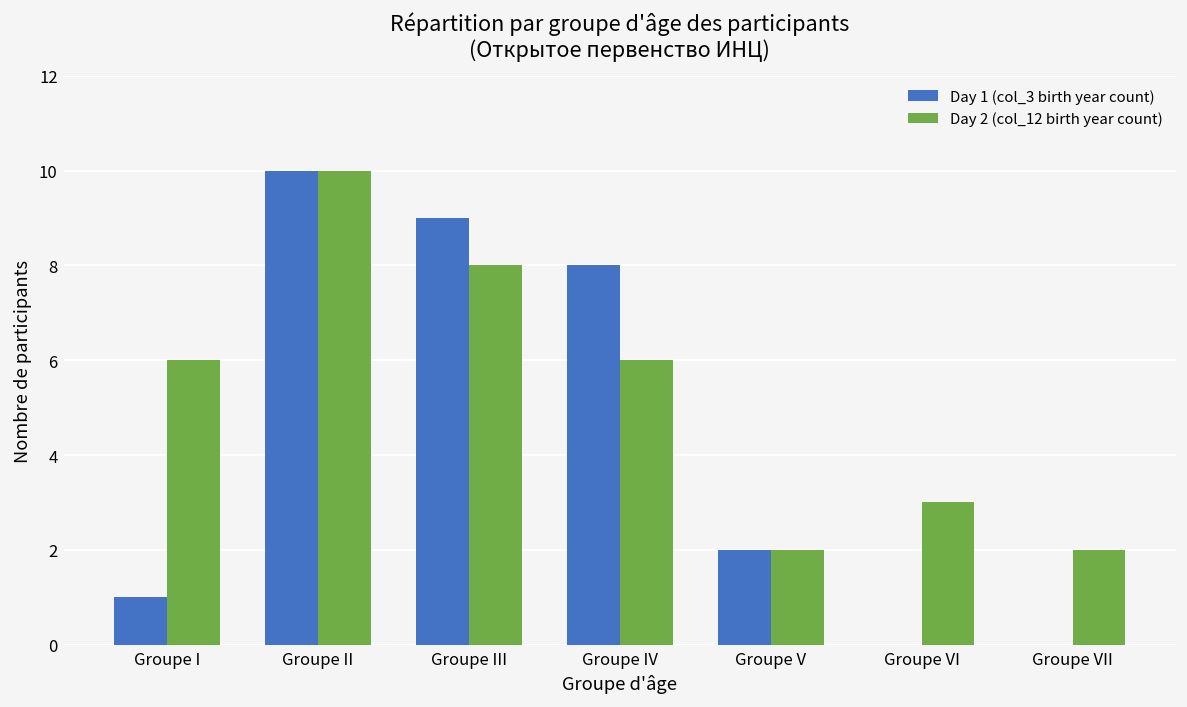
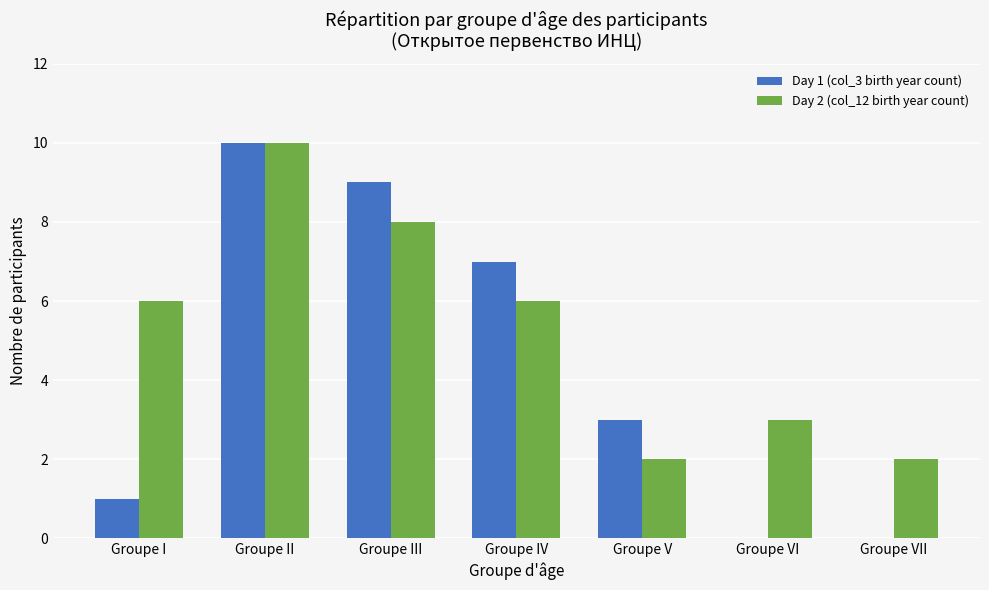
Day 1 (col_3 birth year count), Groupe IV: 8 -> 7
Day 1 (col_3 birth year count), Groupe V: 2 -> 3
